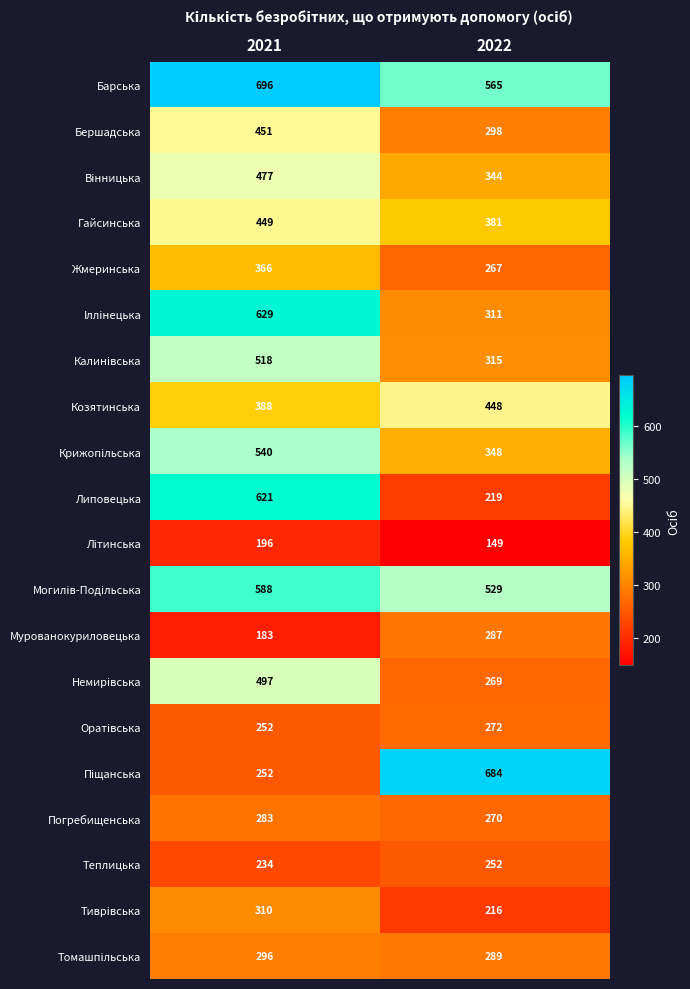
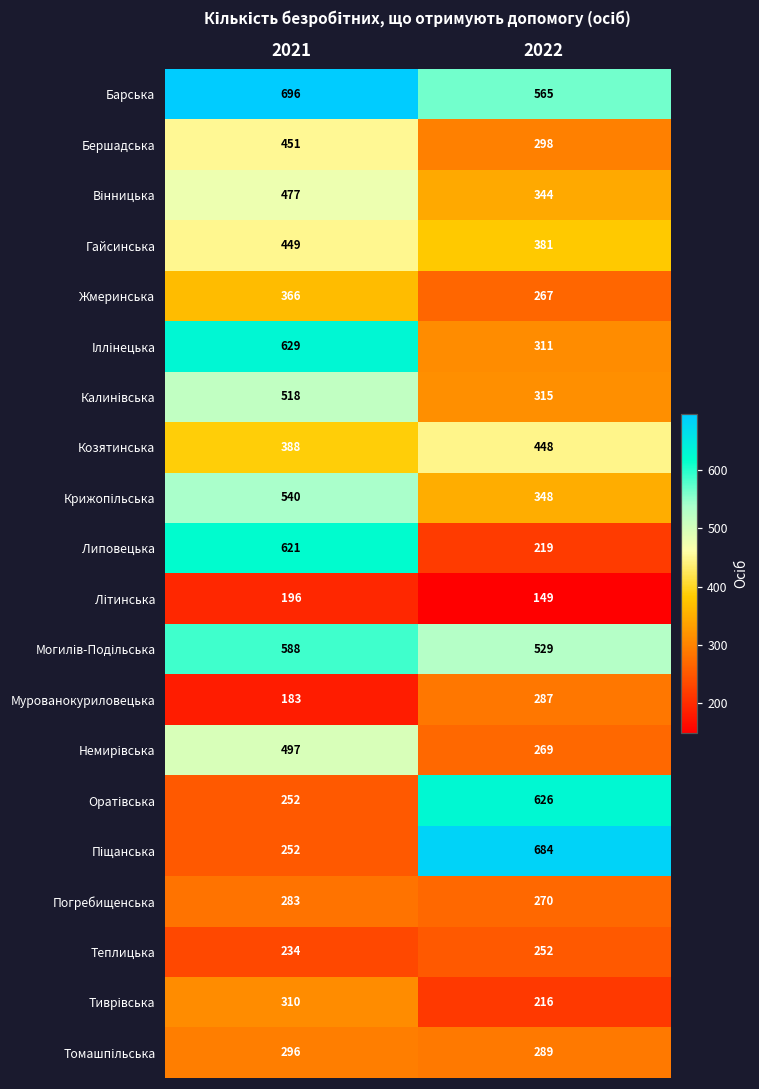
Оратівська, 2022: 272 -> 626
